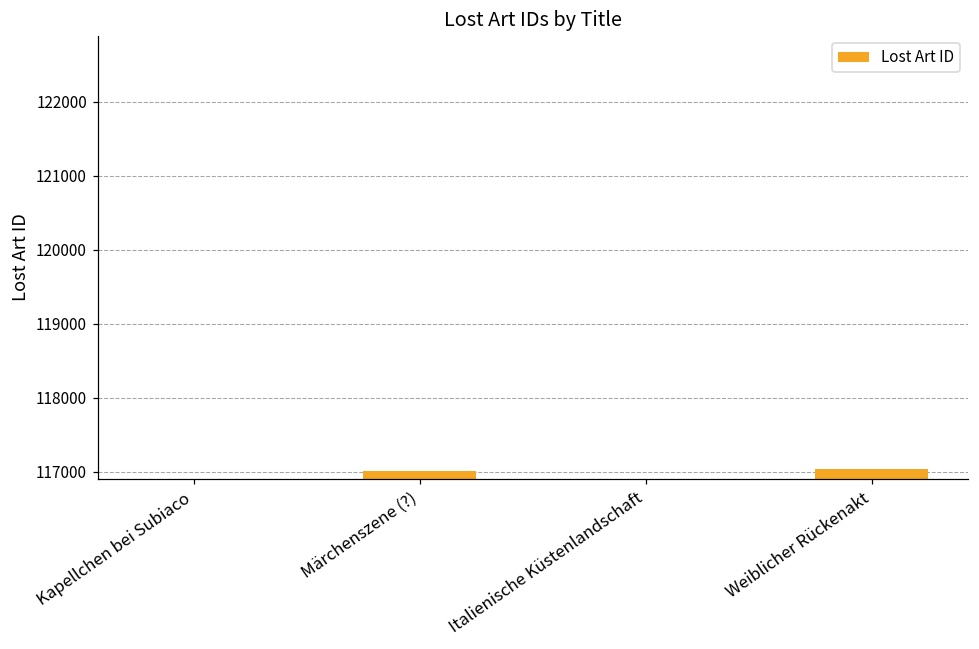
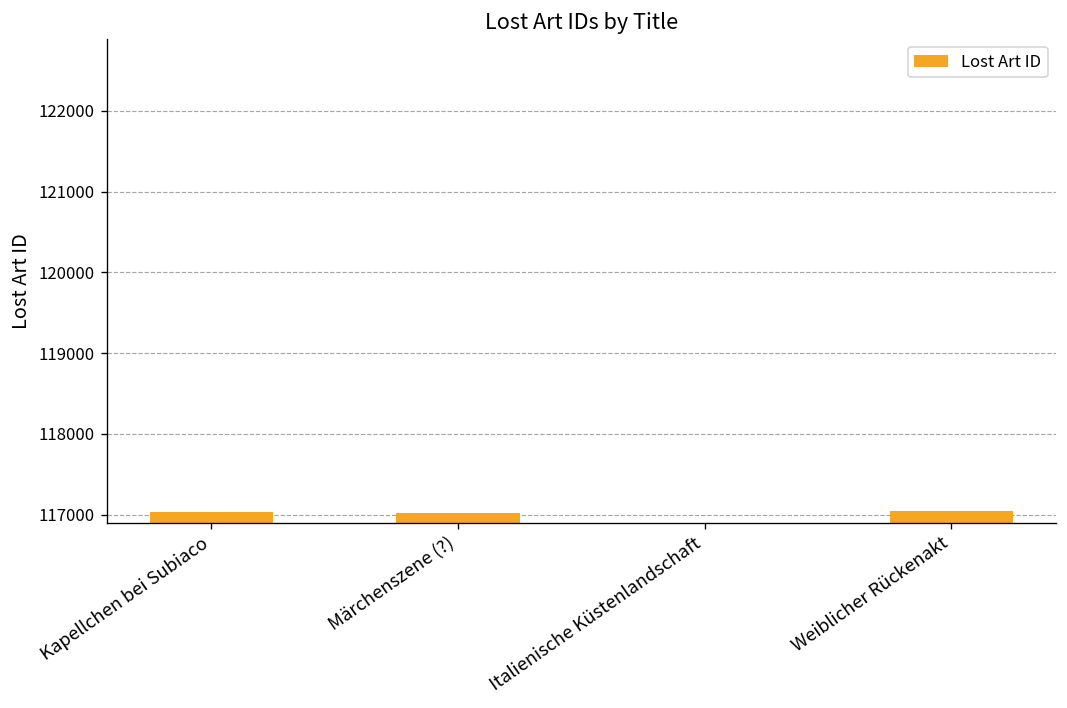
Kapellchen bei Subiaco: 116900 -> 117000
